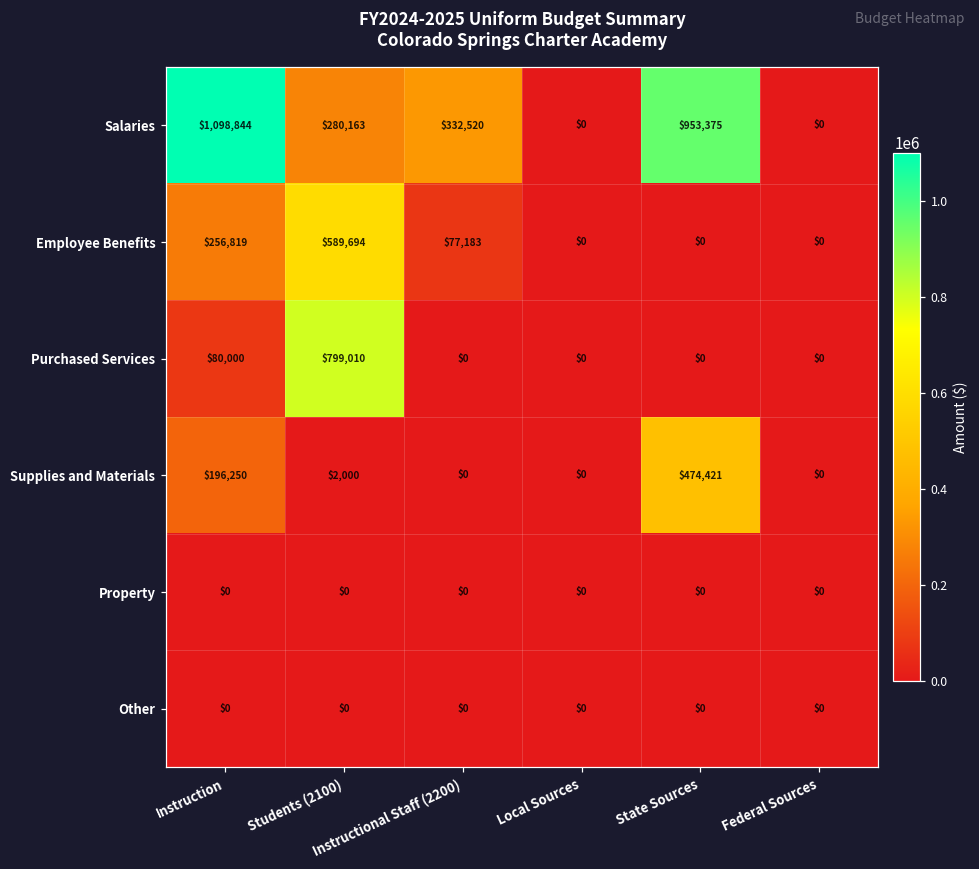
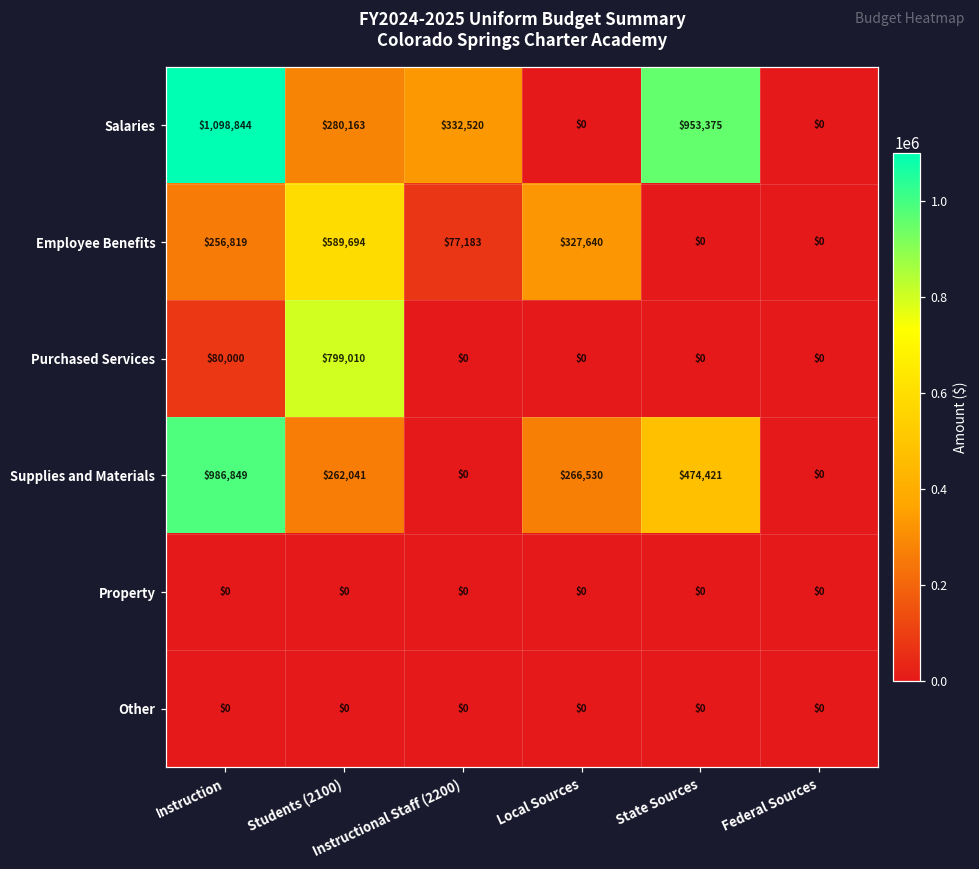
Employee Benefits, Local Sources: $0 -> $327,640
Supplies and Materials, Instruction: $196,250 -> $986,849
Supplies and Materials, Students (2100): $2,000 -> $262,041
Supplies and Materials, Local Sources: $0 -> $266,530
